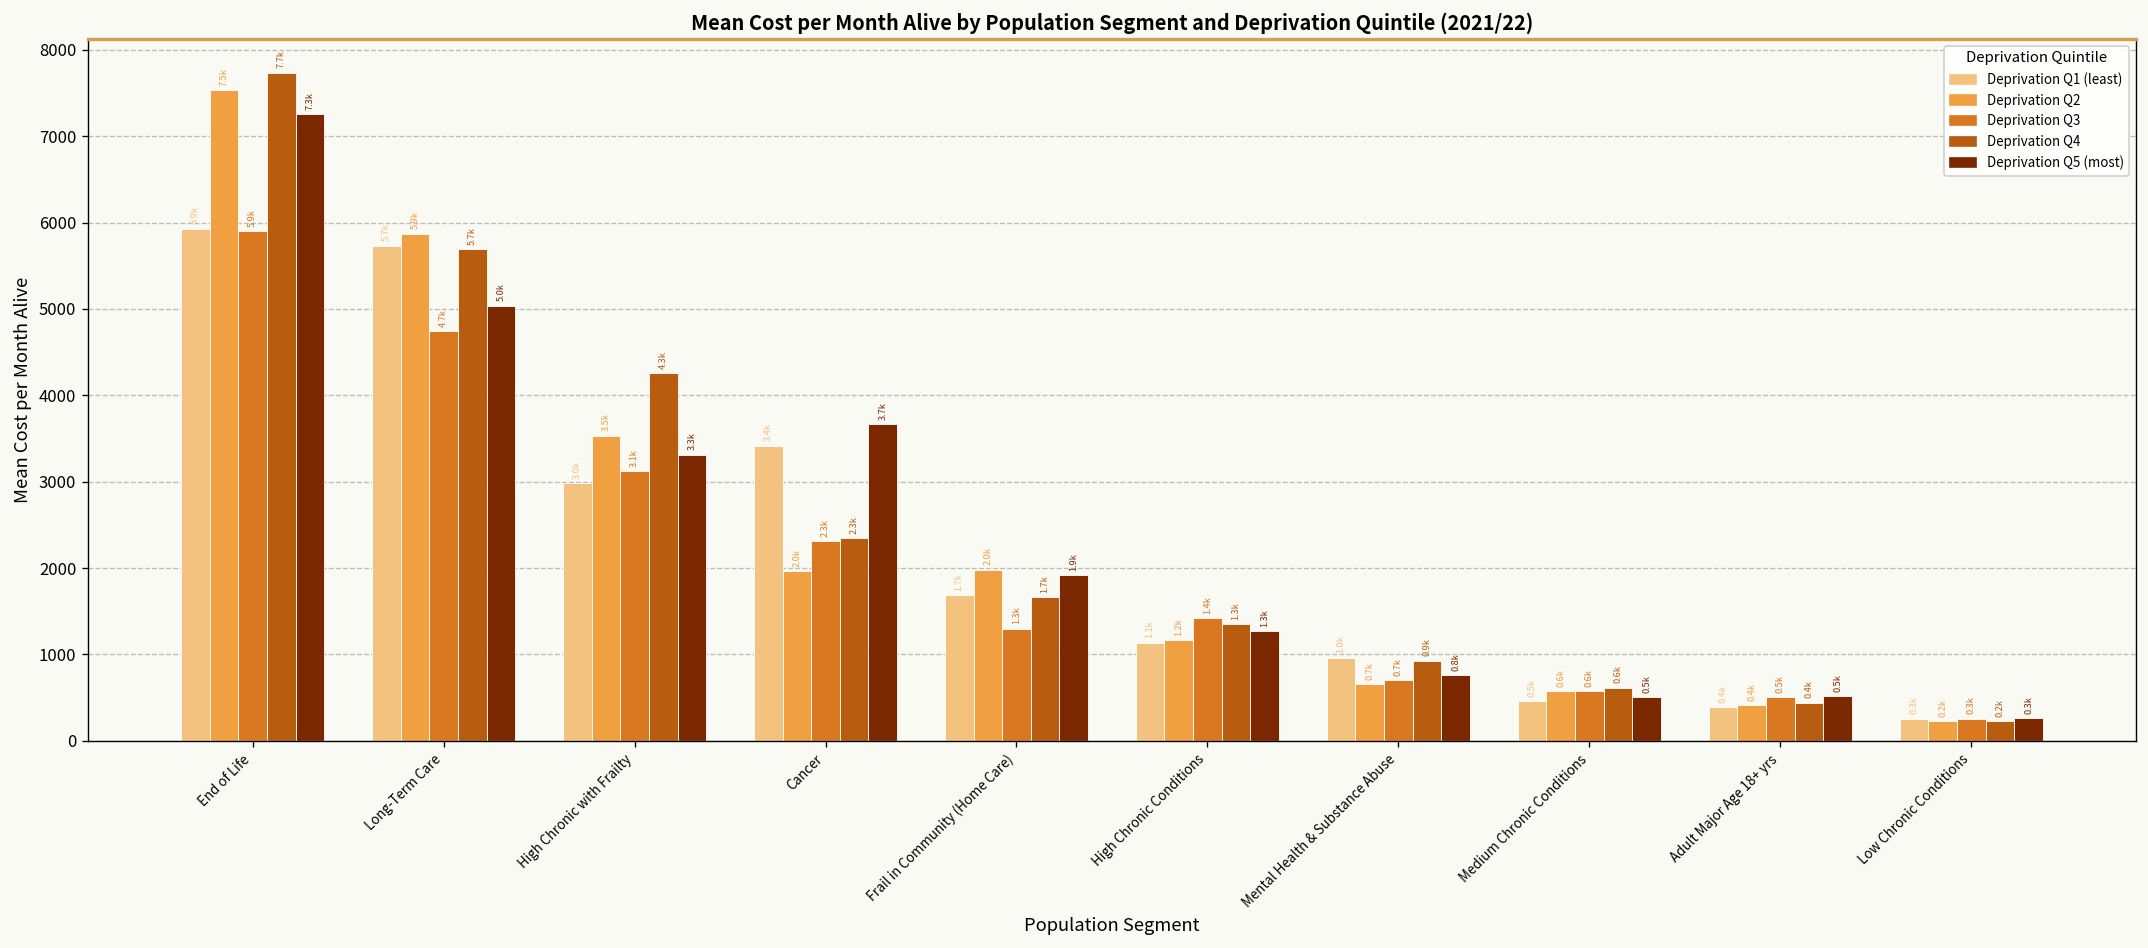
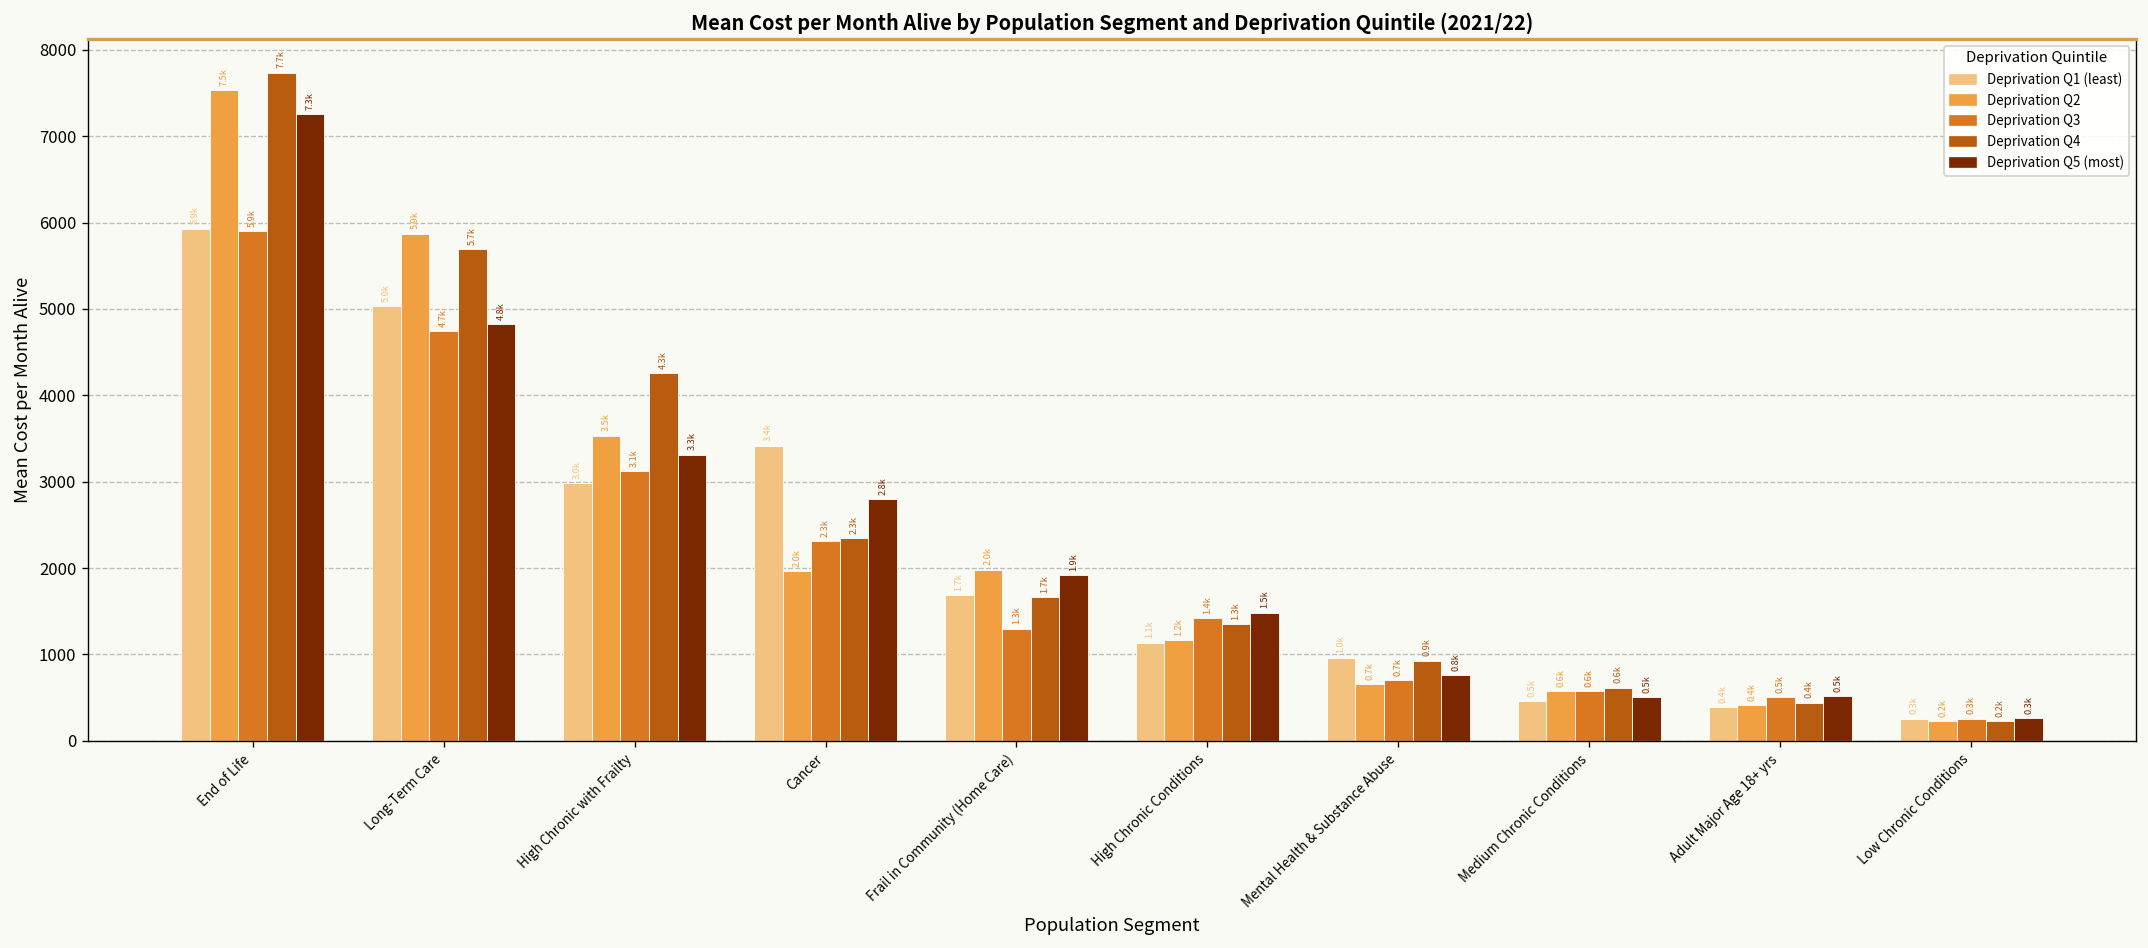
Deprivation Q1 (least), Long-Term Care: 5.7k -> 5.0k
Deprivation Q5 (most), Long-Term Care: 5.0k -> 4.8k
Deprivation Q5 (most), Cancer: 3.7k -> 2.8k
Deprivation Q5 (most), High Chronic Conditions: 1.3k -> 1.5k
